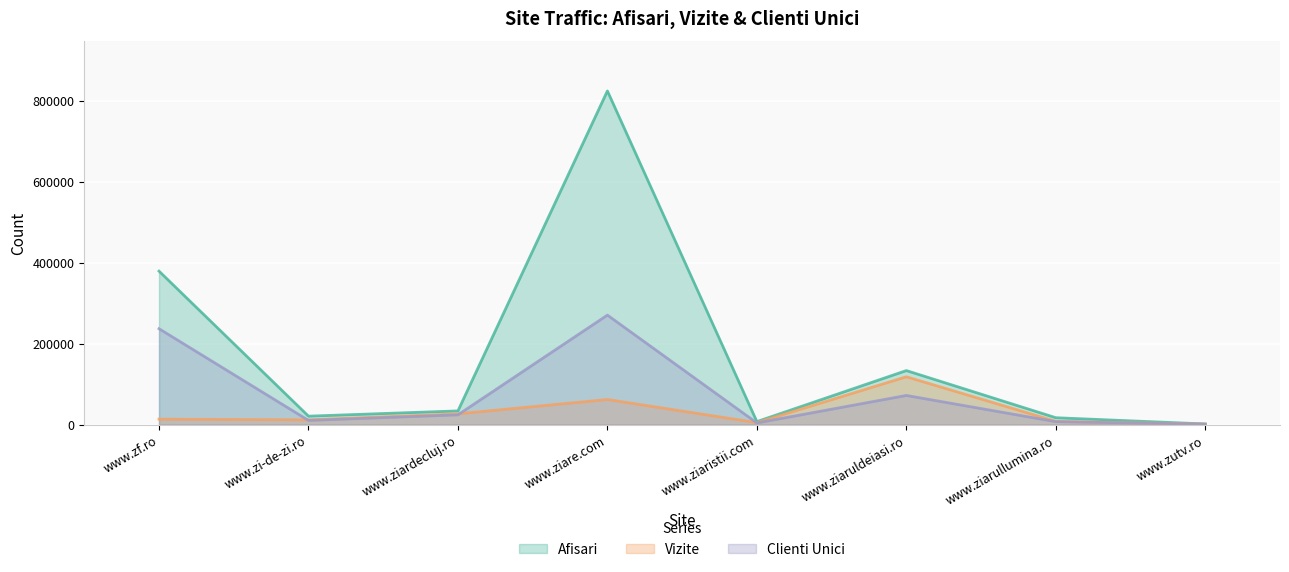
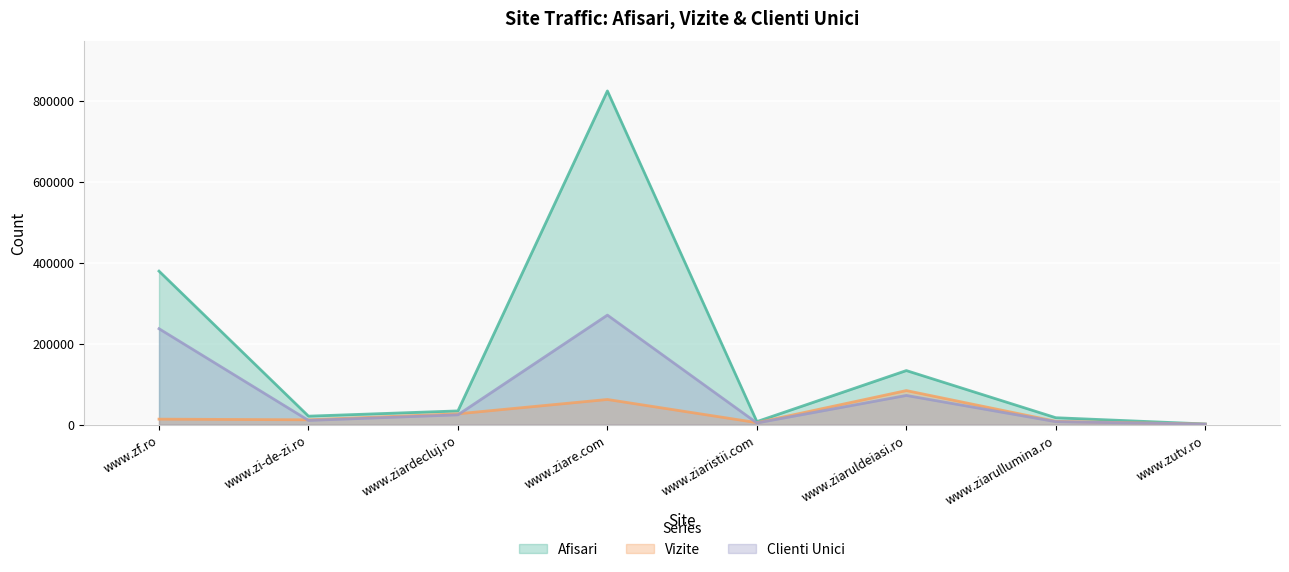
Vizite, www.ziaruldeiasi.ro: 120000 -> 80000
